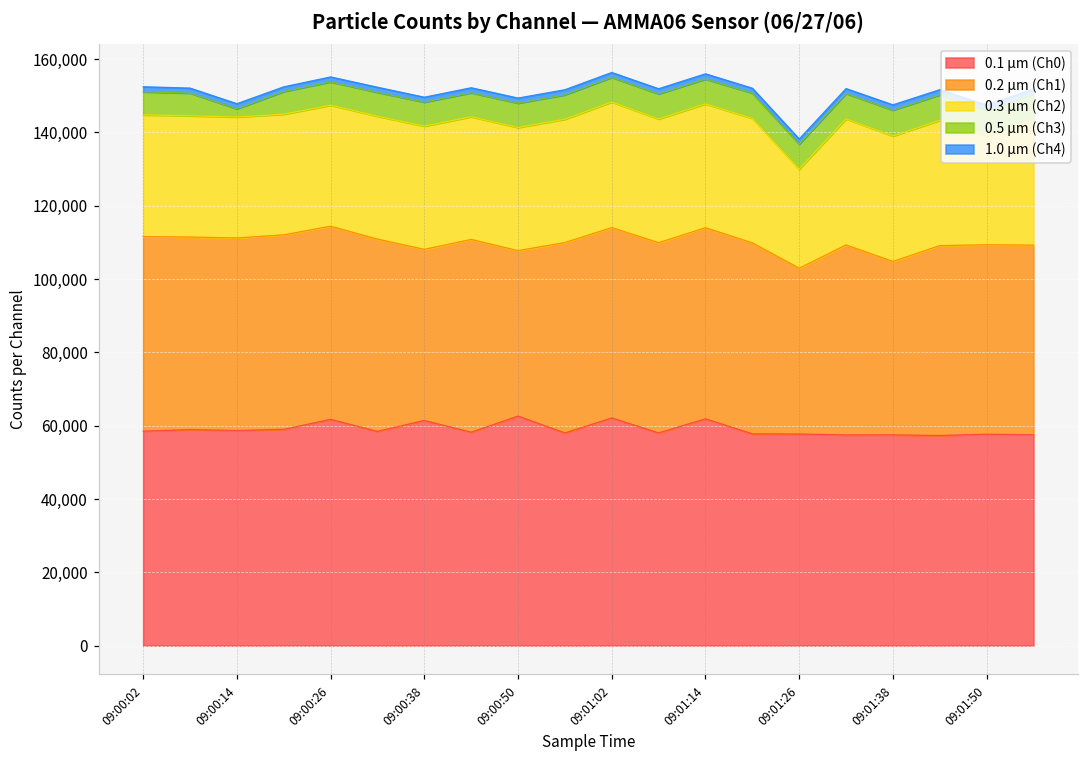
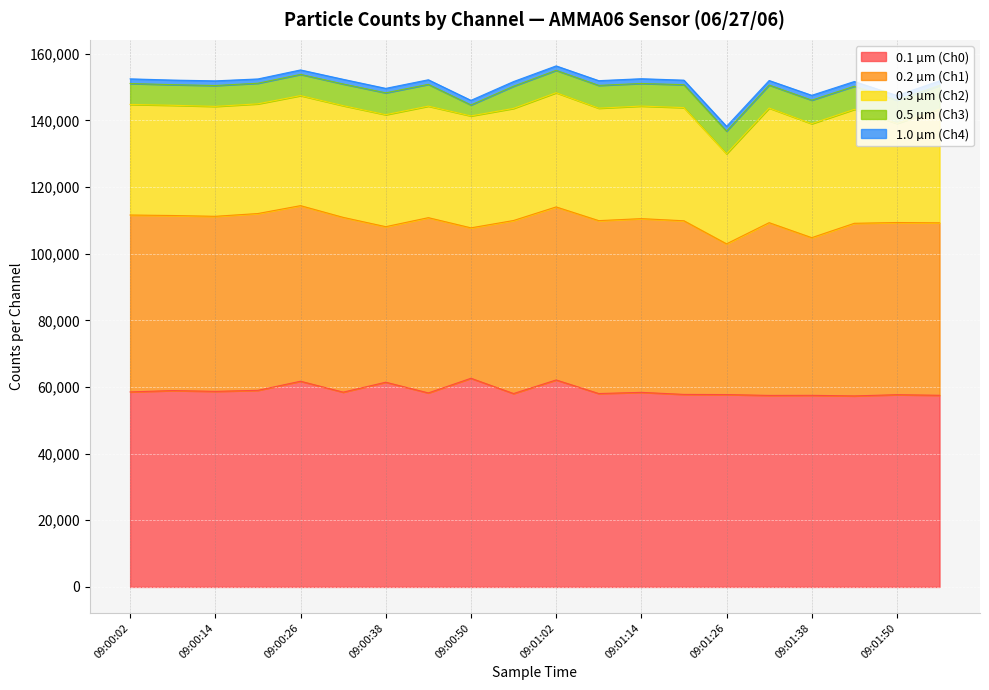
0.5 µm (Ch3), 09:00:14: 2,000 -> 6,000
0.5 µm (Ch3), 09:00:50: 7,000 -> 3,000
0.1 µm (Ch0), 09:01:14: 62,000 -> 58,000
